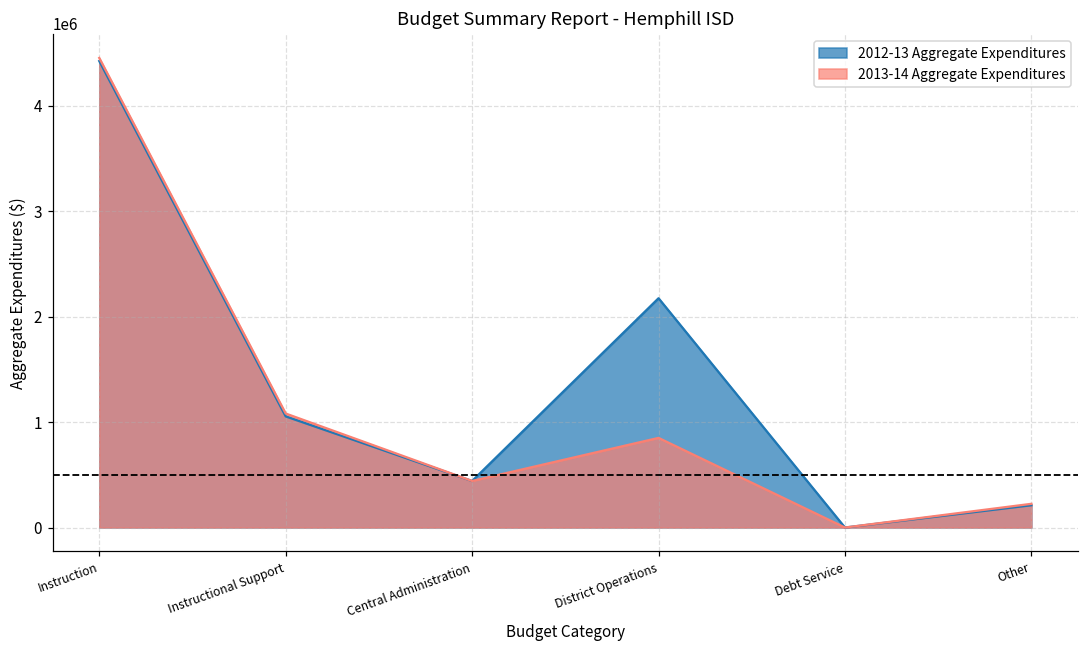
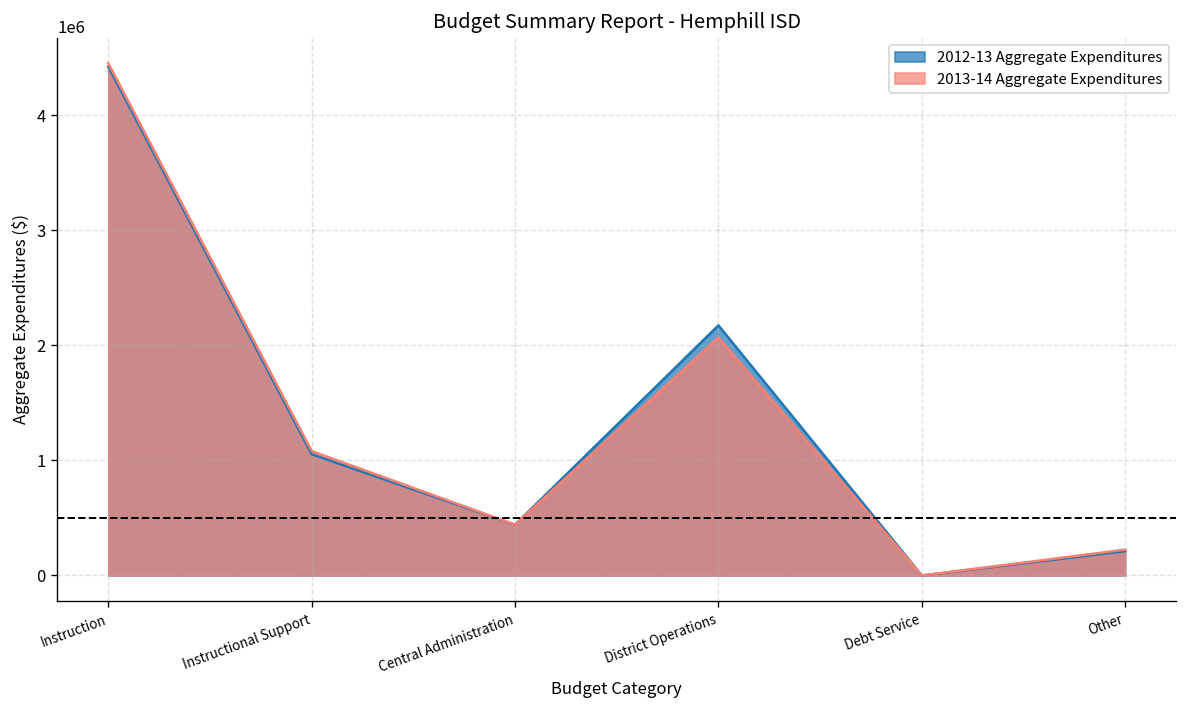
2013-14 Aggregate Expenditures, District Operations: 800000 -> 2100000
